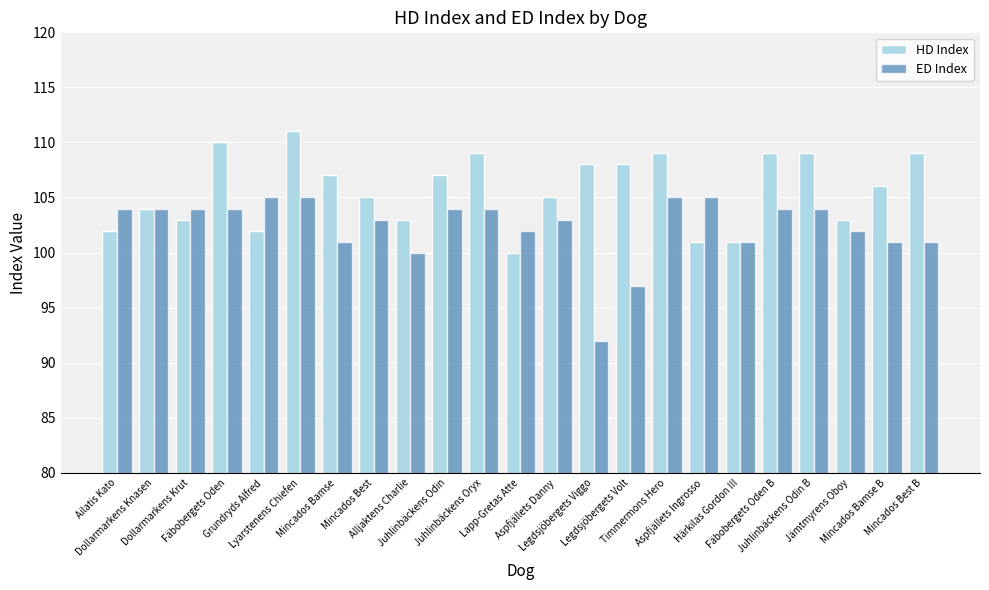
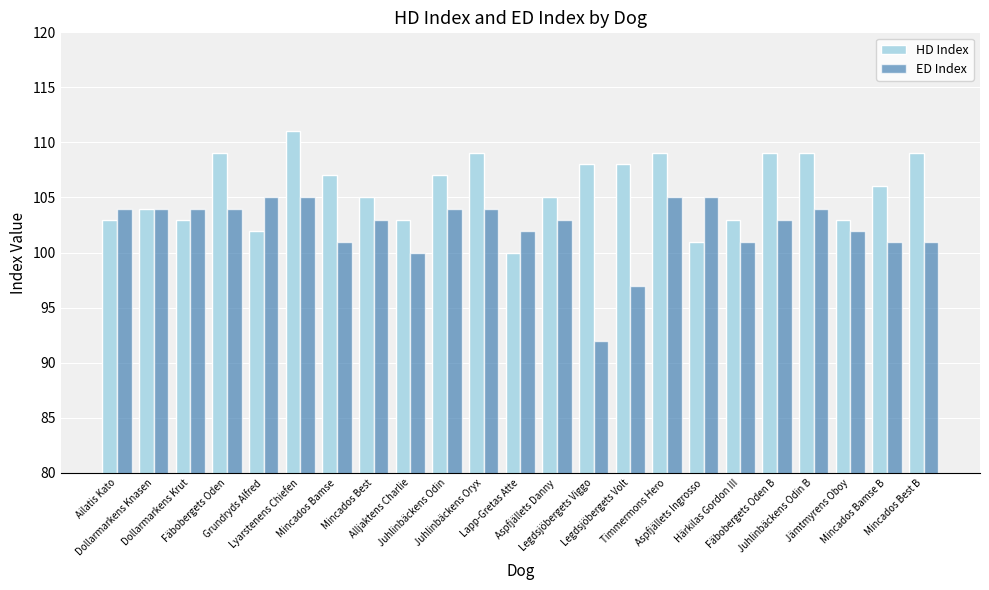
HD Index, Ailatis Kato: 102 -> 103
HD Index, Fäbobergets Oden: 110 -> 109
HD Index, Härkilas Gordon III: 101 -> 103
ED Index, Fäbobergets Oden B: 104 -> 103
